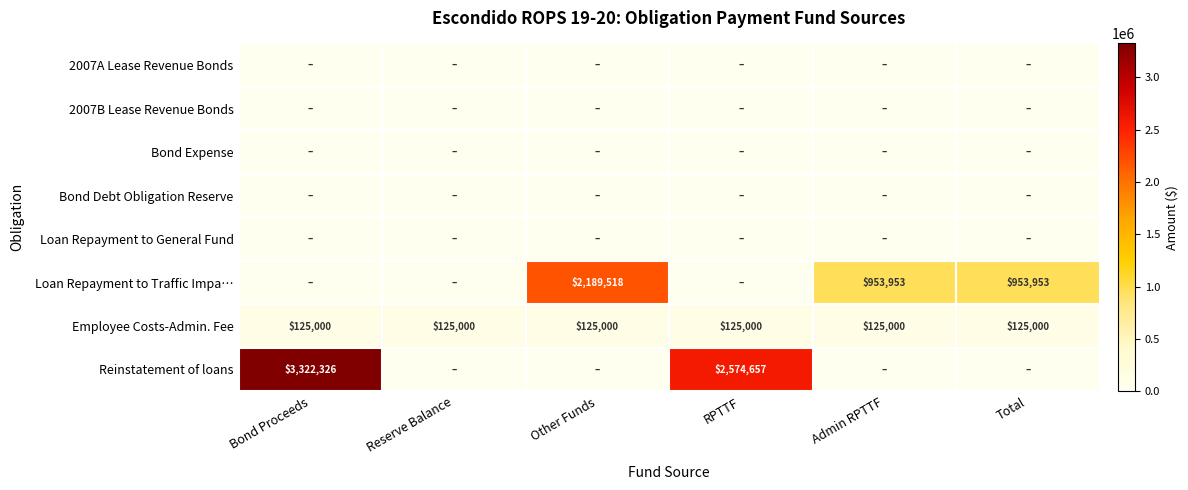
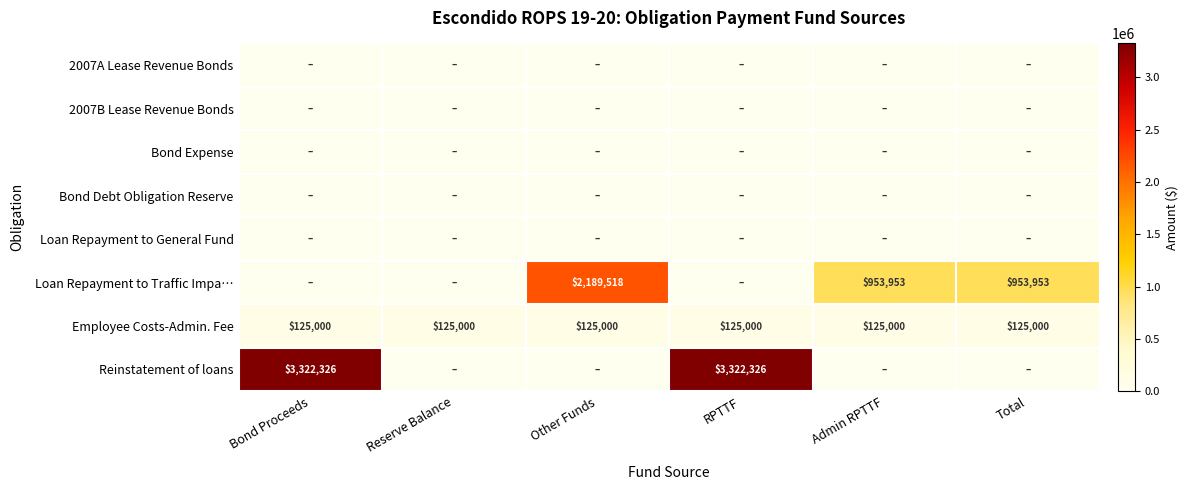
Reinstatement of loans, RPTTF: $2,574,657 -> $3,322,326
